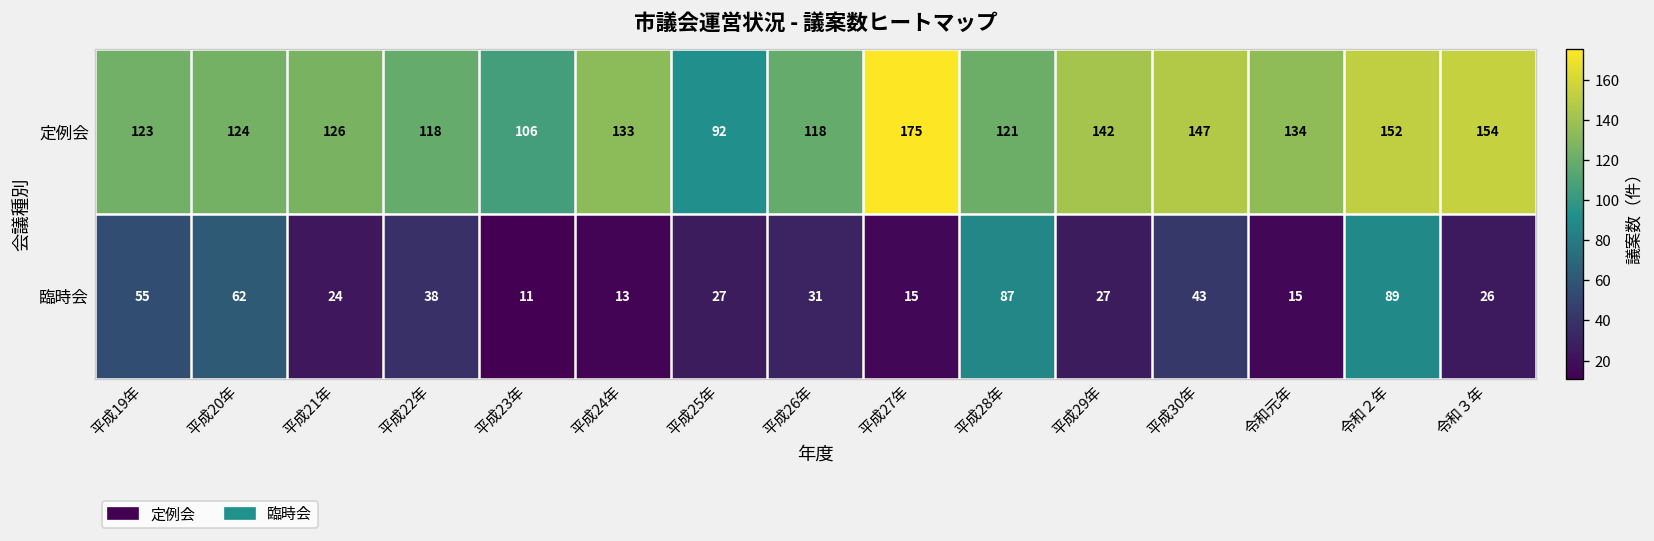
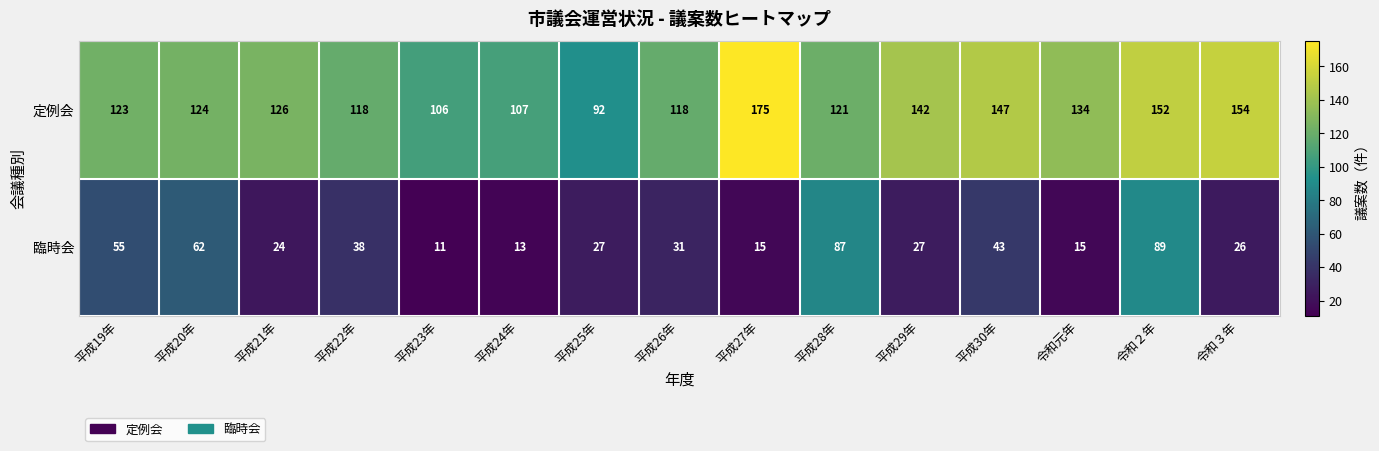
定例会, 平成24年: 133 -> 107
